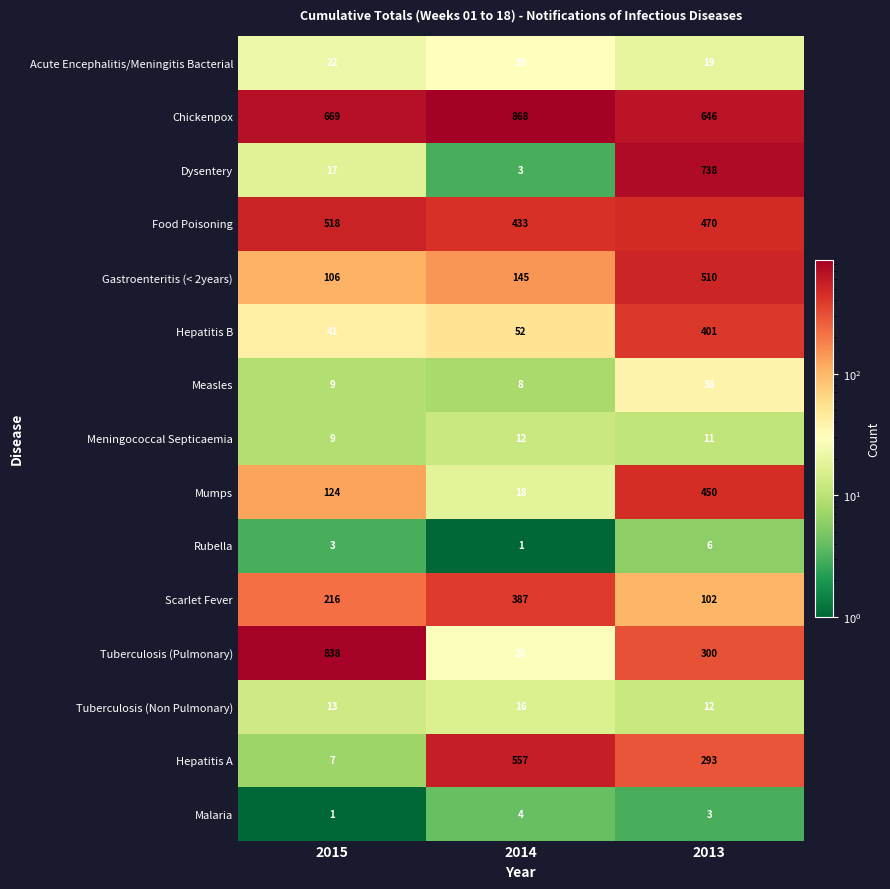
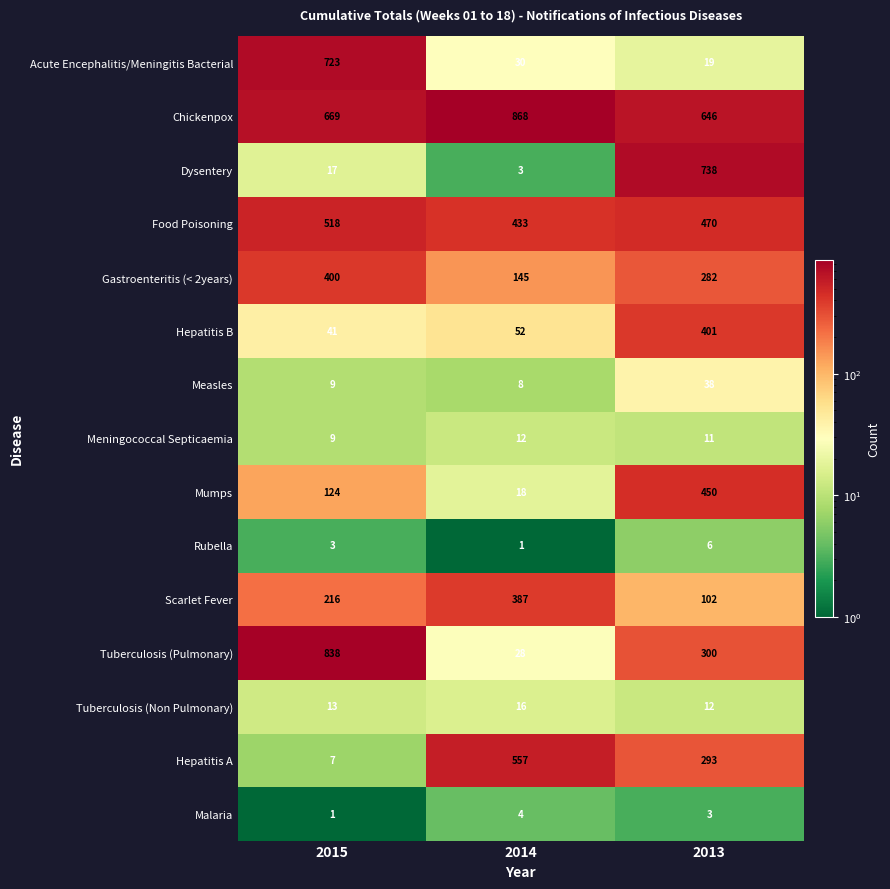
Acute Encephalitis/Meningitis Bacterial, 2015: 22 -> 723
Gastroenteritis (< 2years), 2015: 106 -> 400
Gastroenteritis (< 2years), 2013: 510 -> 282
